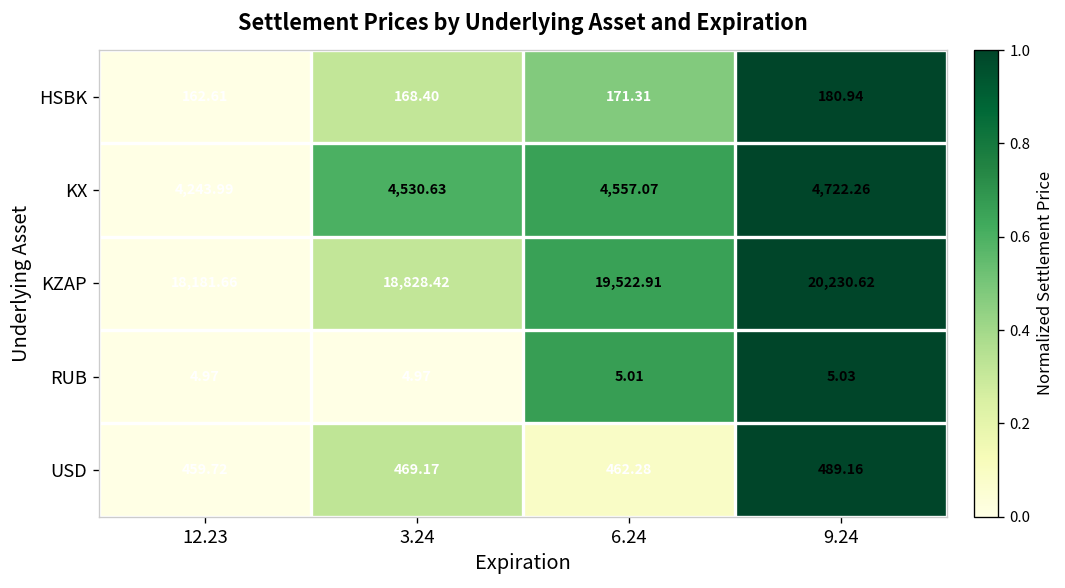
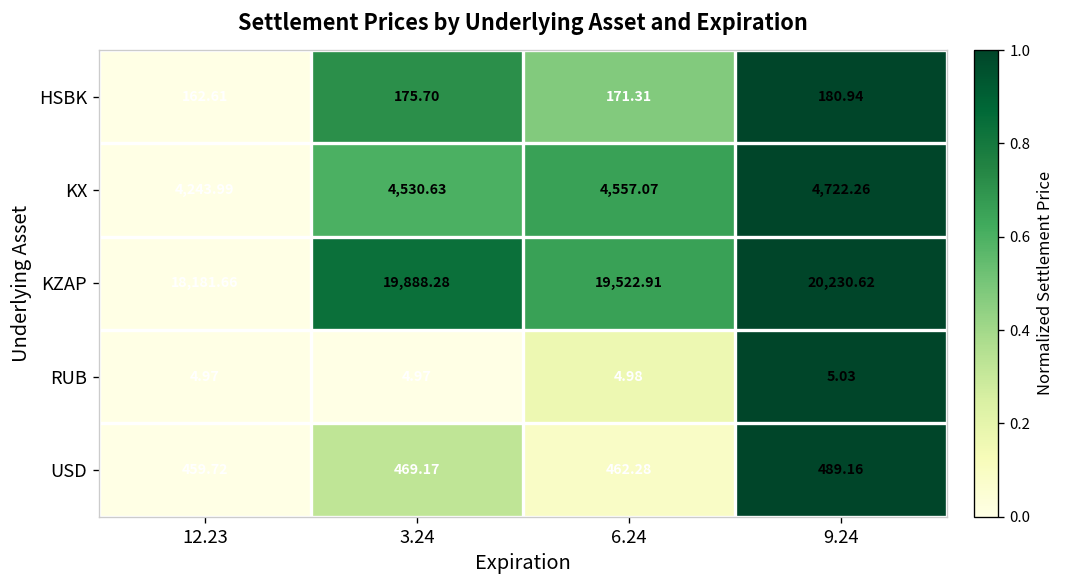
HSBK, 3.24: 168.40 -> 175.70
KZAP, 3.24: 18,828.42 -> 19,888.28
RUB, 6.24: 5.01 -> 4.98
